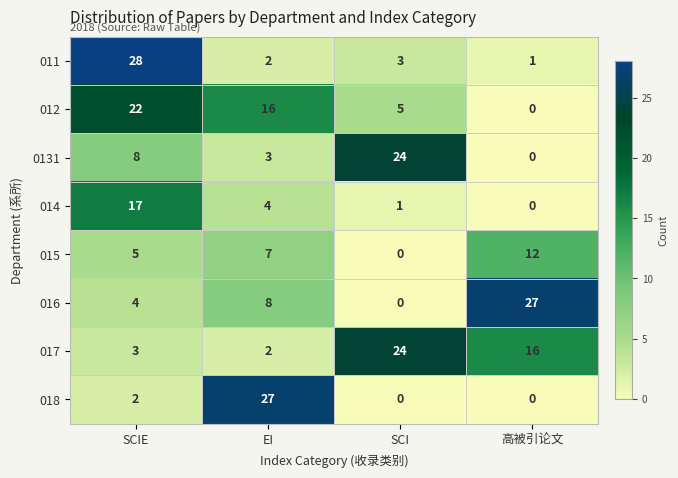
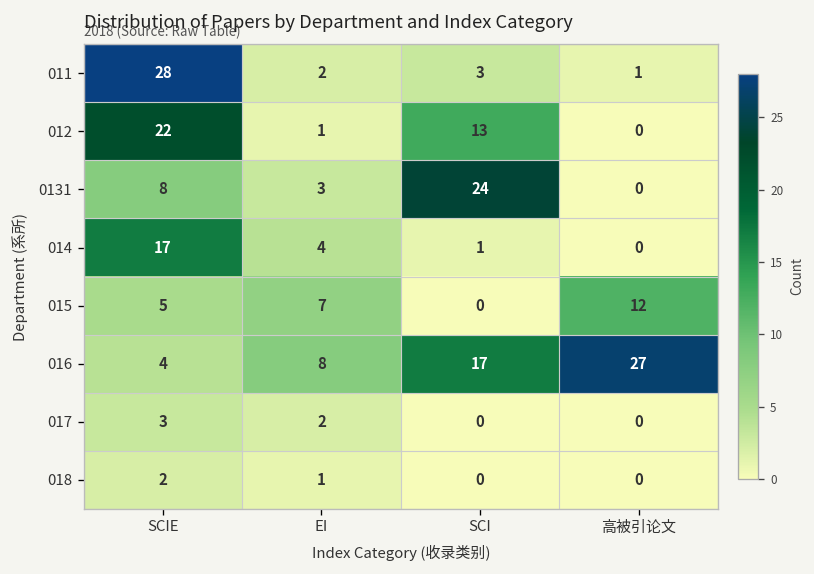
012, EI: 16 -> 1
012, SCI: 5 -> 13
016, SCI: 0 -> 17
017, SCI: 24 -> 0
017, 高被引论文: 16 -> 0
018, EI: 27 -> 1
